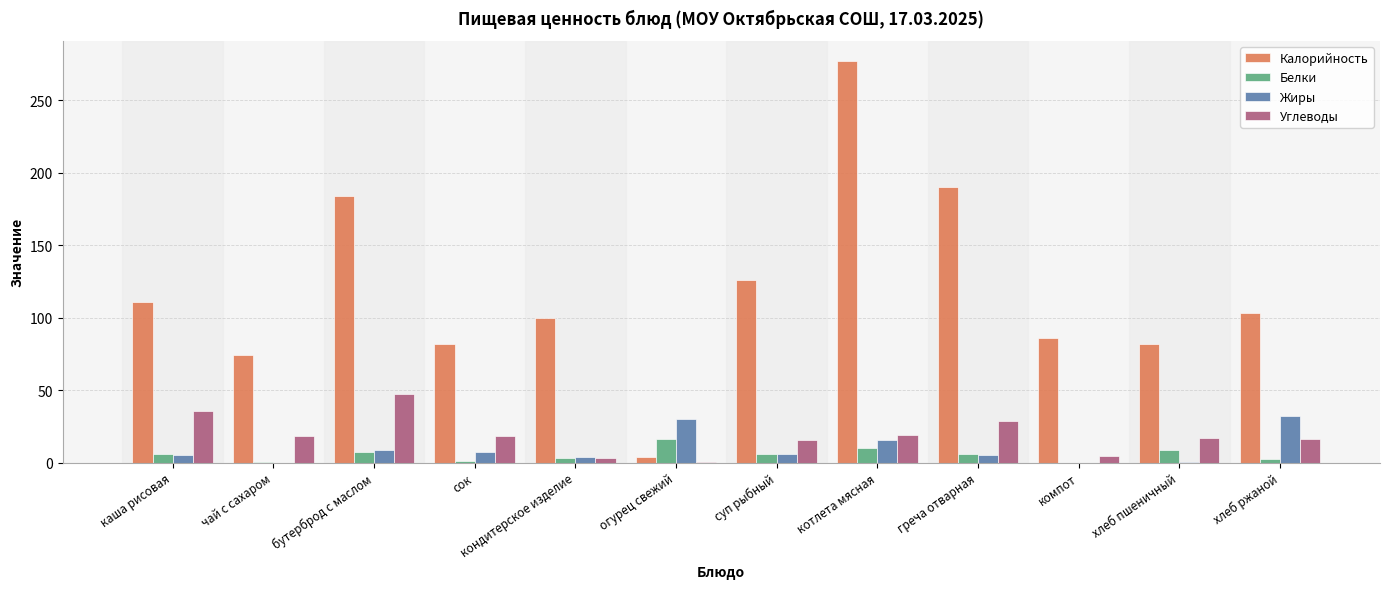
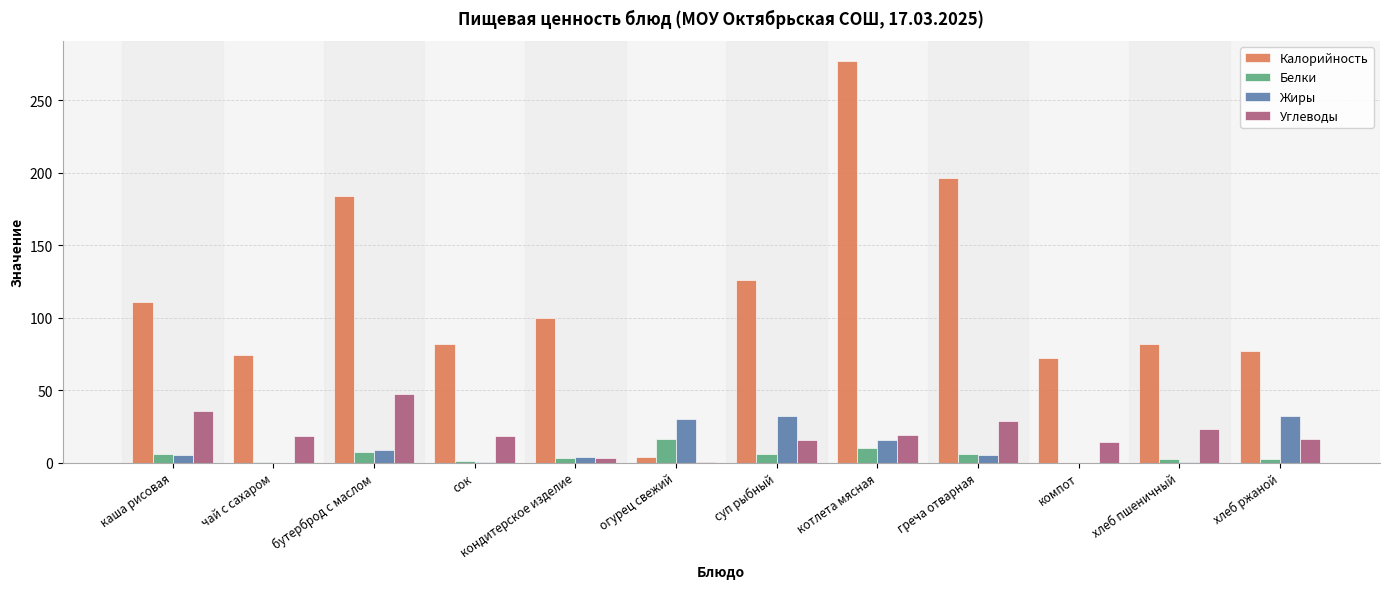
Жиры, сок: 8 -> 0
Жиры, суп рыбный: 6 -> 32
Калорийность, греча отварная: 190 -> 196
Калорийность, компот: 86 -> 72
Углеводы, компот: 4 -> 14
Белки, хлеб пшеничный: 9 -> 3
Углеводы, хлеб пшеничный: 17 -> 23
Калорийность, хлеб ржаной: 103 -> 77
